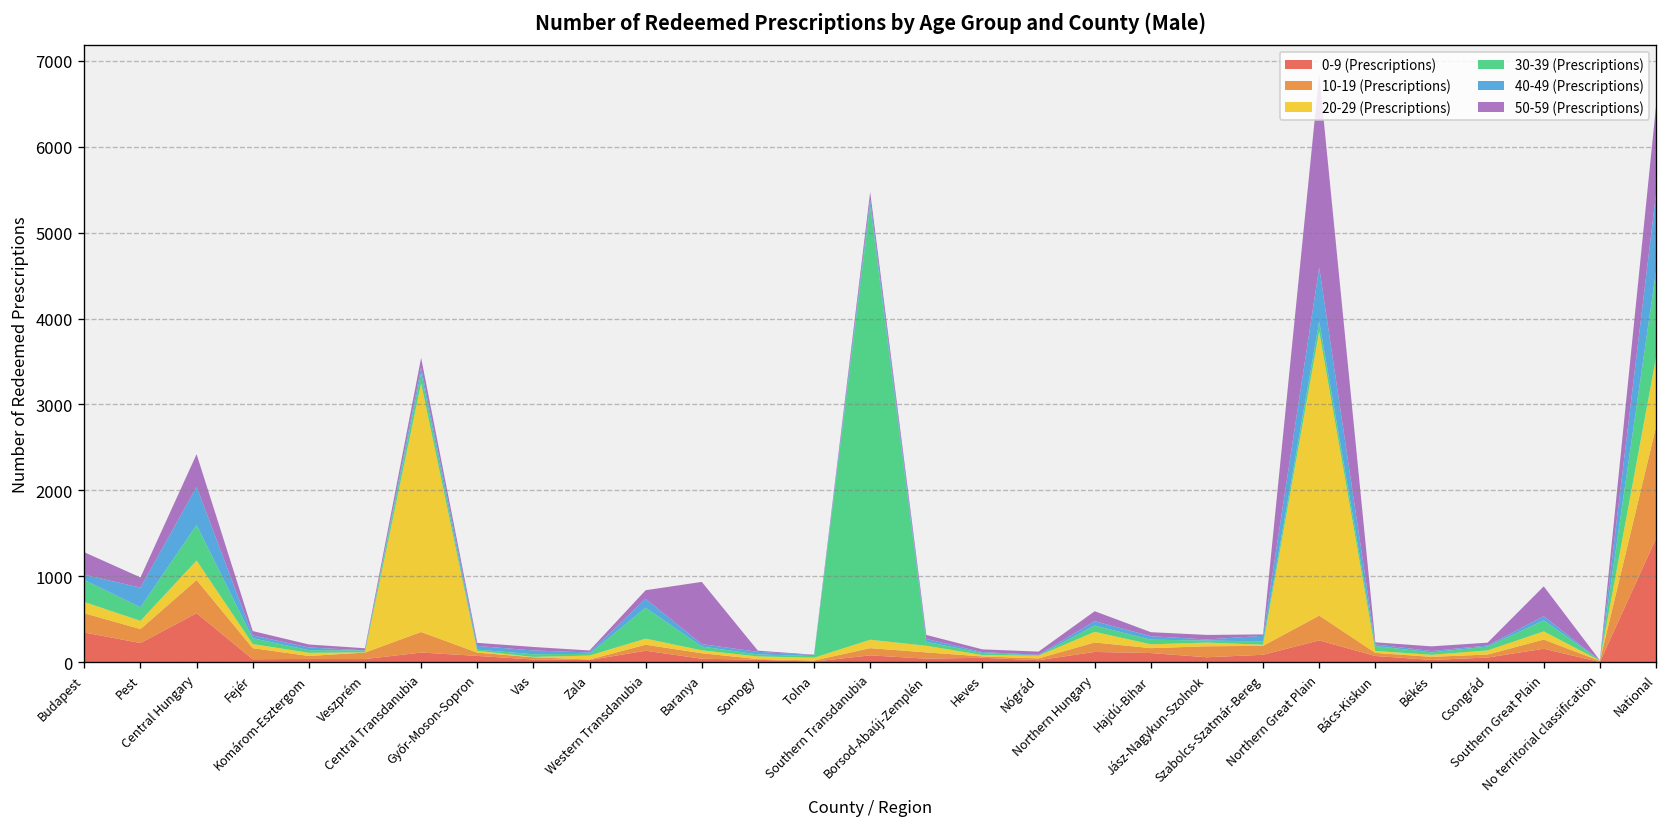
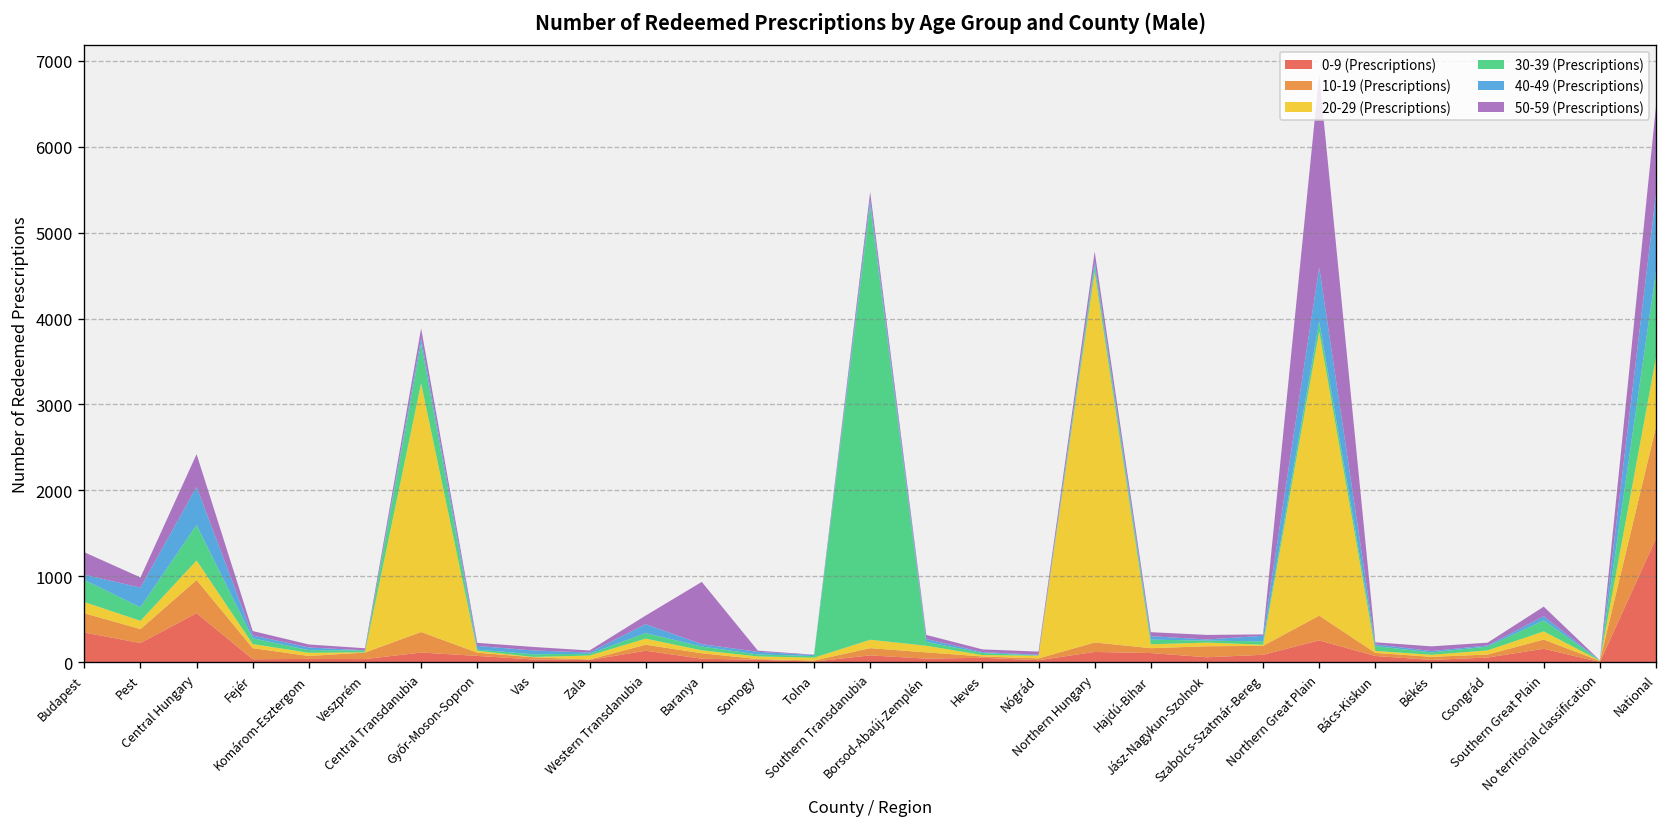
30-39 (Prescriptions), Central Transdanubia: 100 -> 500
30-39 (Prescriptions), Western Transdanubia: 400 -> 100
20-29 (Prescriptions), Northern Hungary: 100 -> 4300
50-59 (Prescriptions), Southern Great Plain: 300 -> 100
